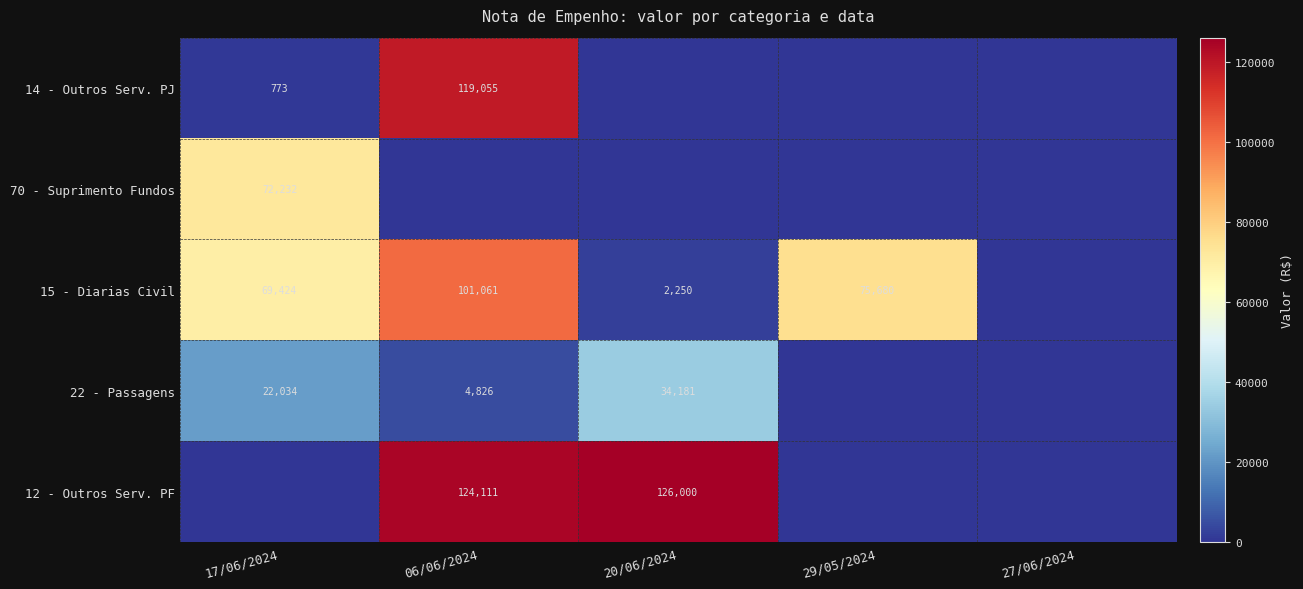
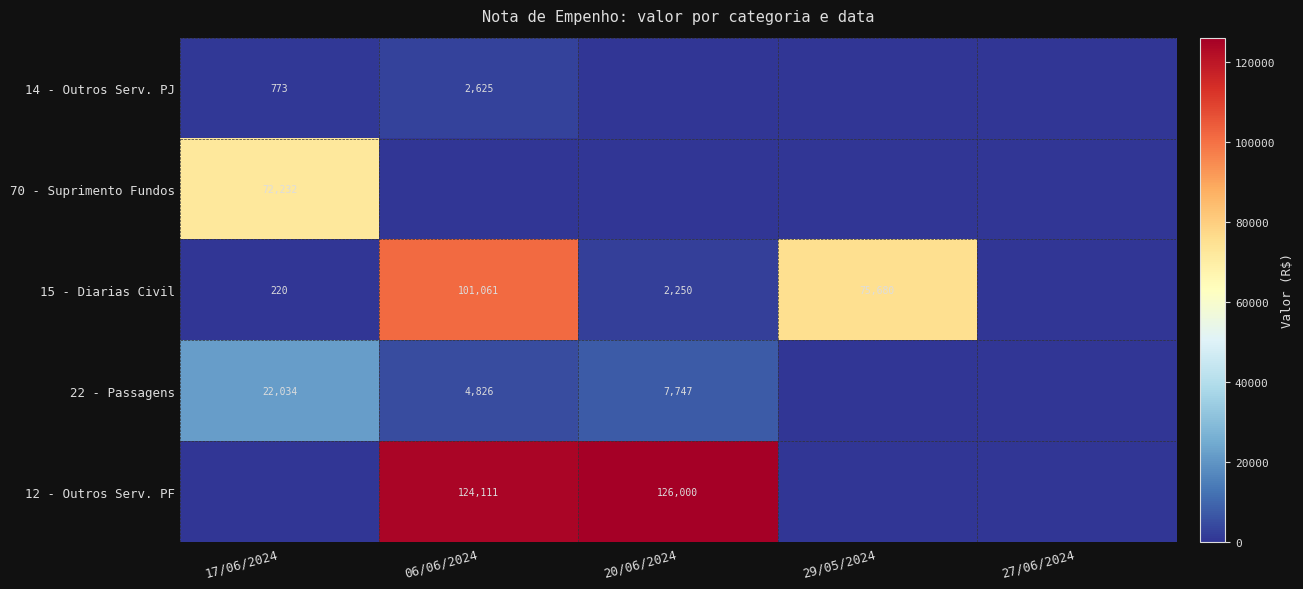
14 - Outros Serv. PJ, 06/06/2024: 119,055 -> 2,625
15 - Diarias Civil, 17/06/2024: 69,424 -> 220
22 - Passagens, 20/06/2024: 34,181 -> 7,747
